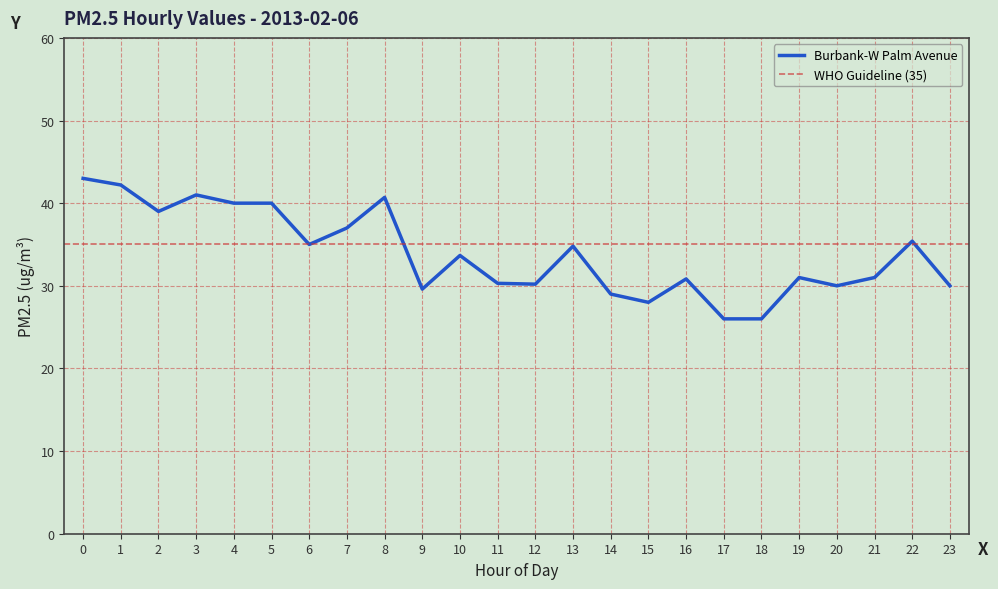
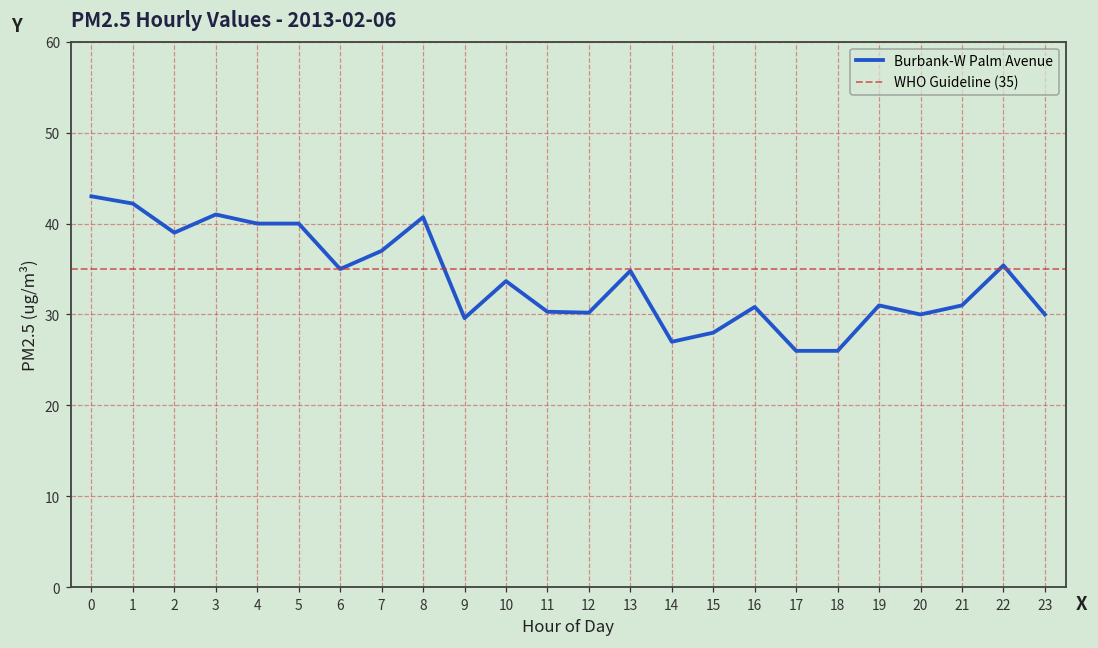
14: 29 -> 27
